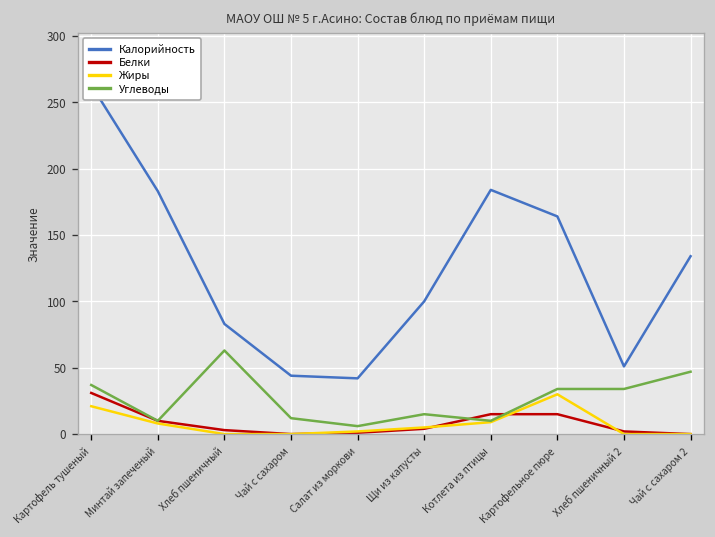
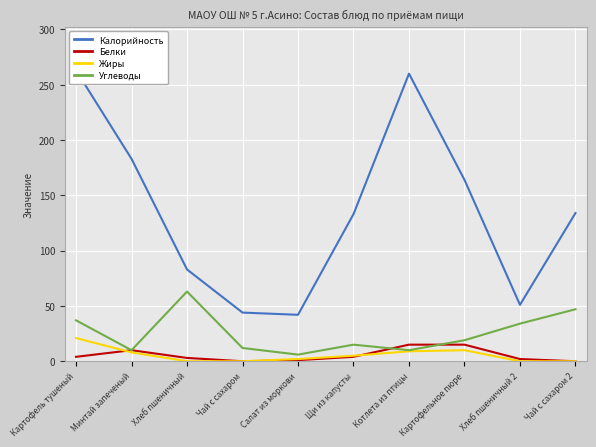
Белки, Картофель тушеный: 31 -> 4
Калорийность, Щи из капусты: 100 -> 133
Калорийность, Котлета из птицы: 184 -> 260
Жиры, Картофельное пюре: 30 -> 10
Углеводы, Картофельное пюре: 34 -> 19
